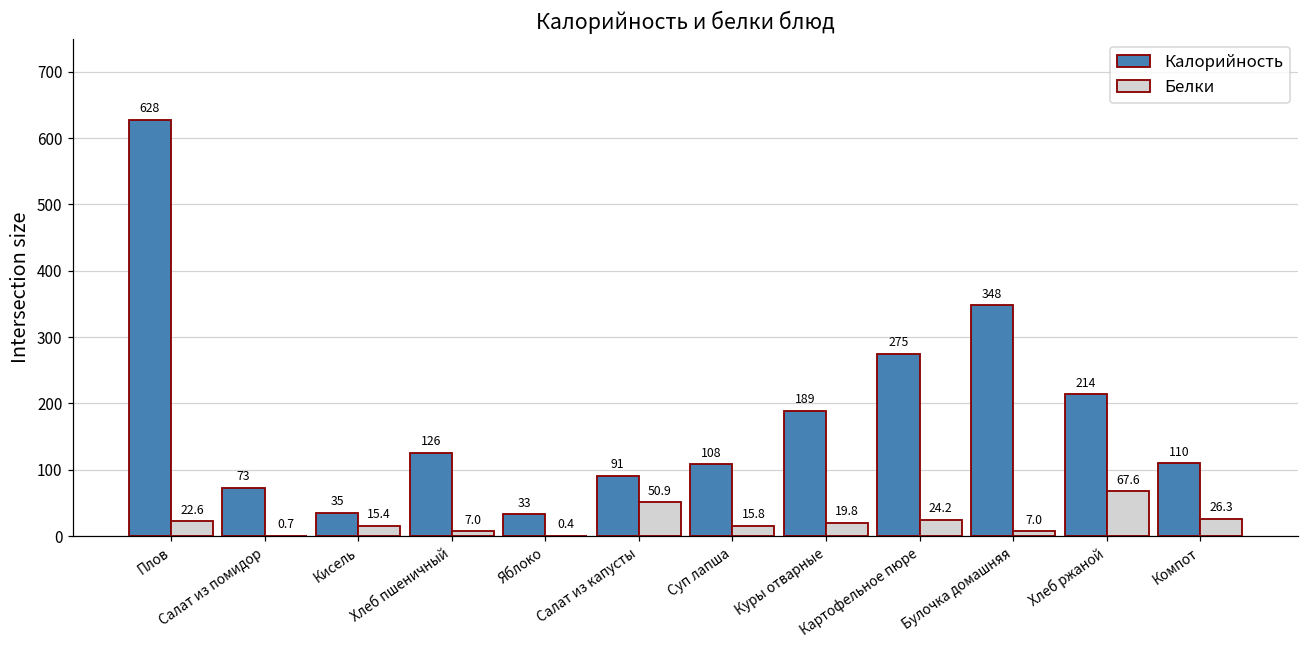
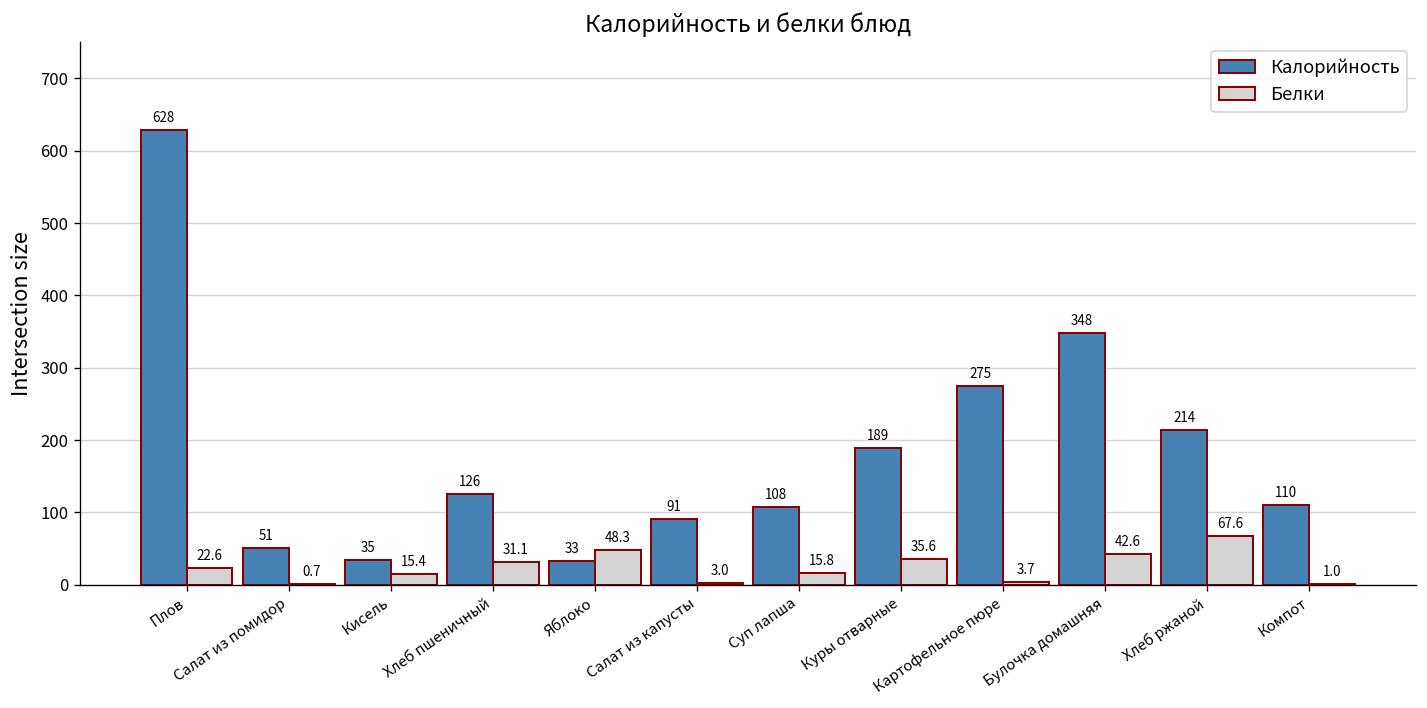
Калорийность, Салат из помидор: 73 -> 51
Белки, Хлеб пшеничный: 7.0 -> 31.1
Белки, Яблоко: 0.4 -> 48.3
Белки, Салат из капусты: 50.9 -> 3.0
Белки, Куры отварные: 19.8 -> 35.6
Белки, Картофельное пюре: 24.2 -> 3.7
Белки, Булочка домашняя: 7.0 -> 42.6
Белки, Компот: 26.3 -> 1.0
